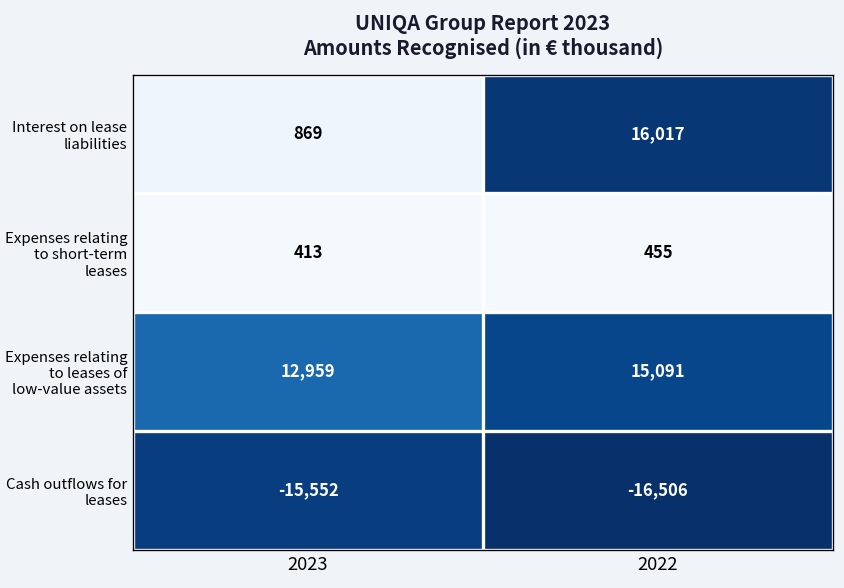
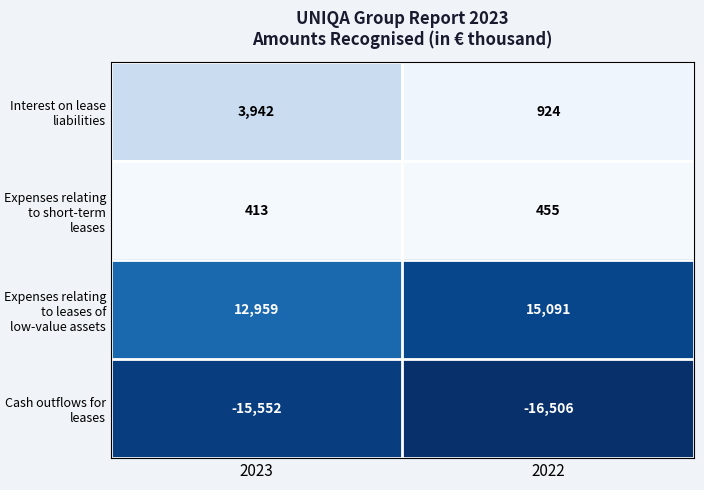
Interest on lease liabilities, 2023: 869 -> 3,942
Interest on lease liabilities, 2022: 16,017 -> 924
